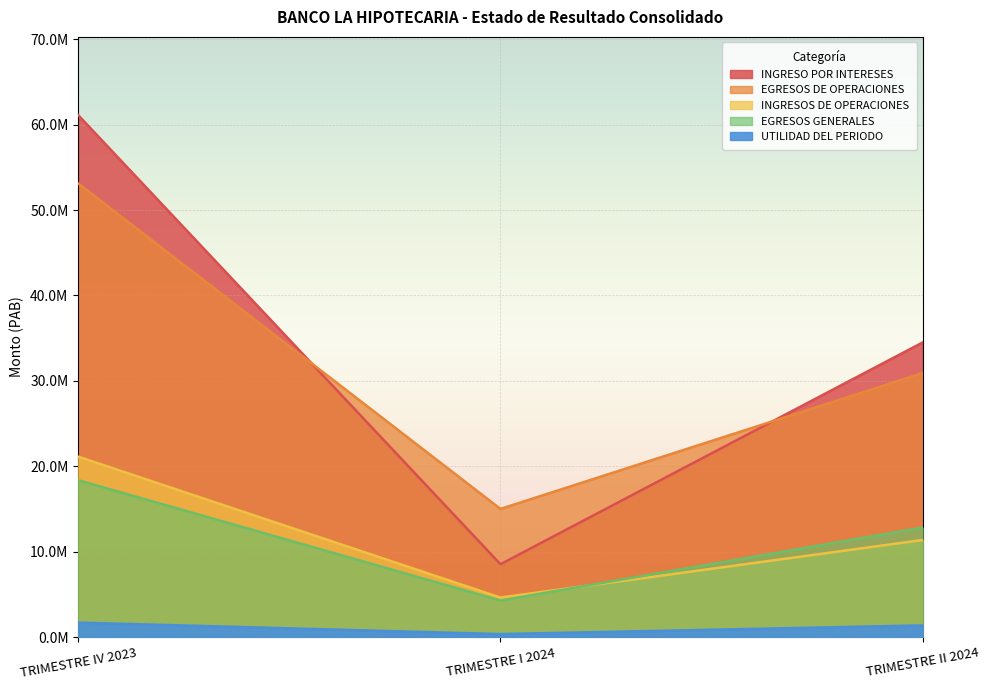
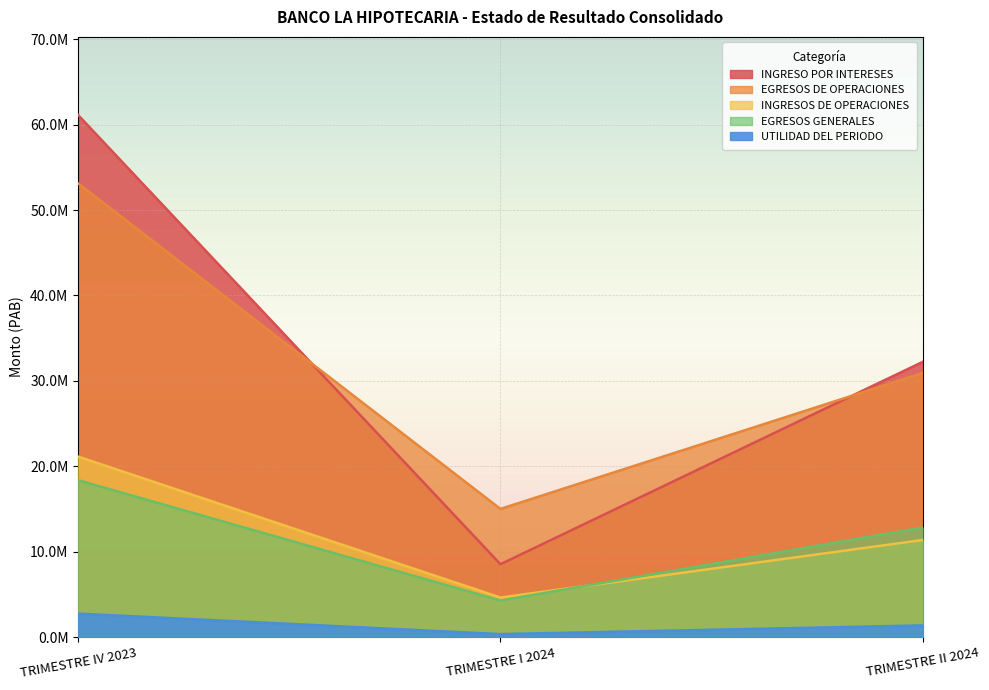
UTILIDAD DEL PERIODO, TRIMESTRE IV 2023: 2000000 -> 3000000
INGRESO POR INTERESES, TRIMESTRE II 2024: 34000000 -> 32000000
